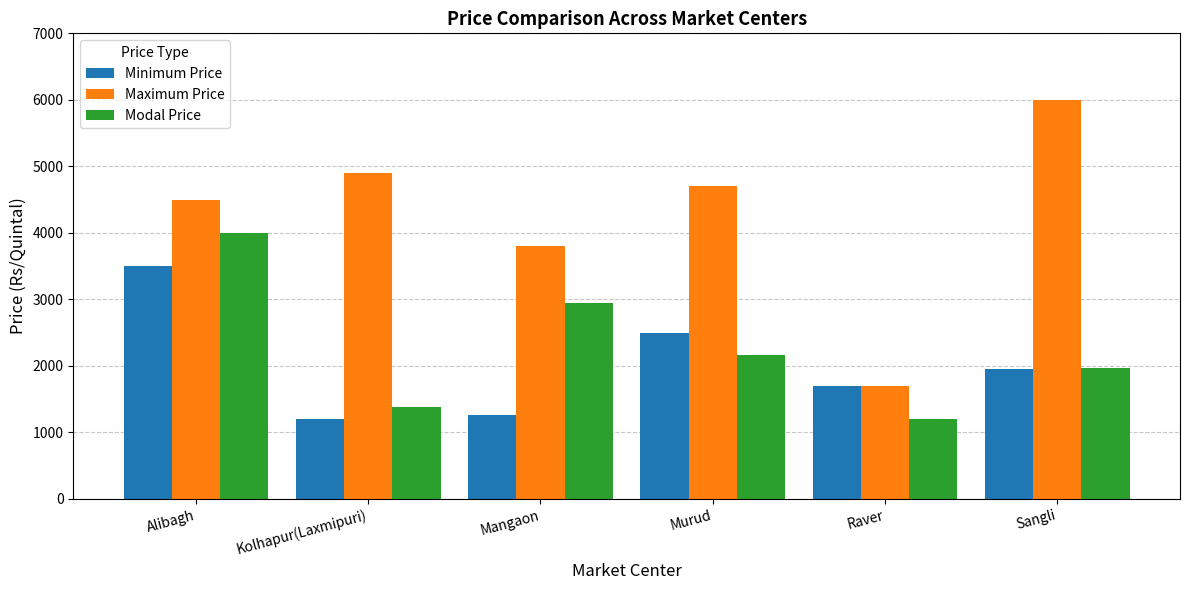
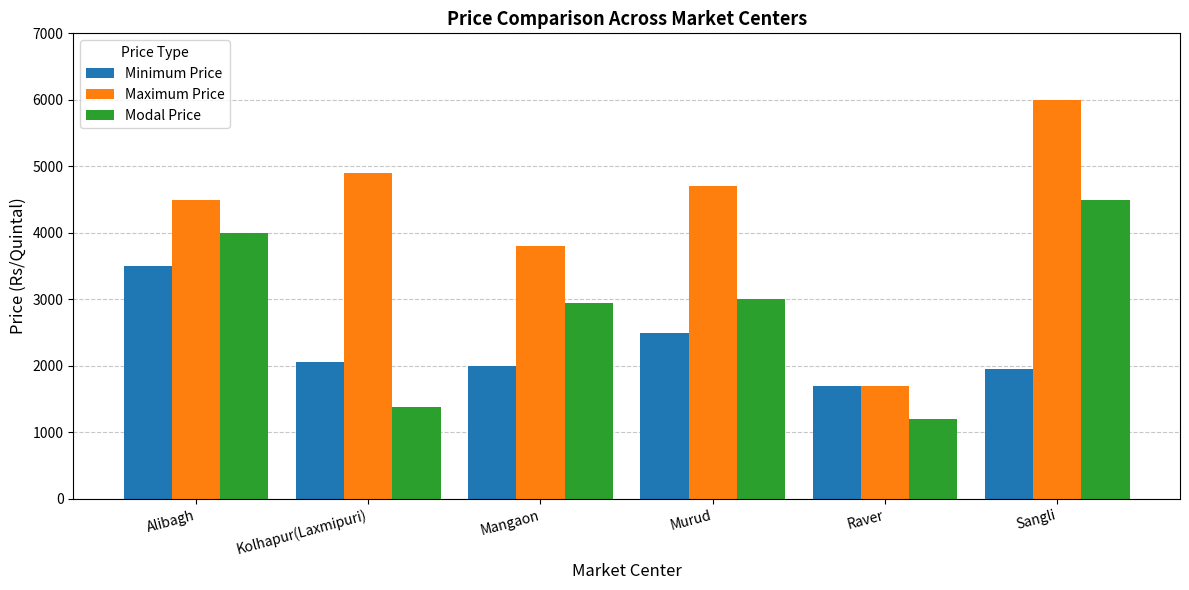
Minimum Price, Kolhapur(Laxmipuri): 1200 -> 2100
Minimum Price, Mangaon: 1300 -> 2000
Modal Price, Murud: 2200 -> 3000
Modal Price, Sangli: 2000 -> 4500
